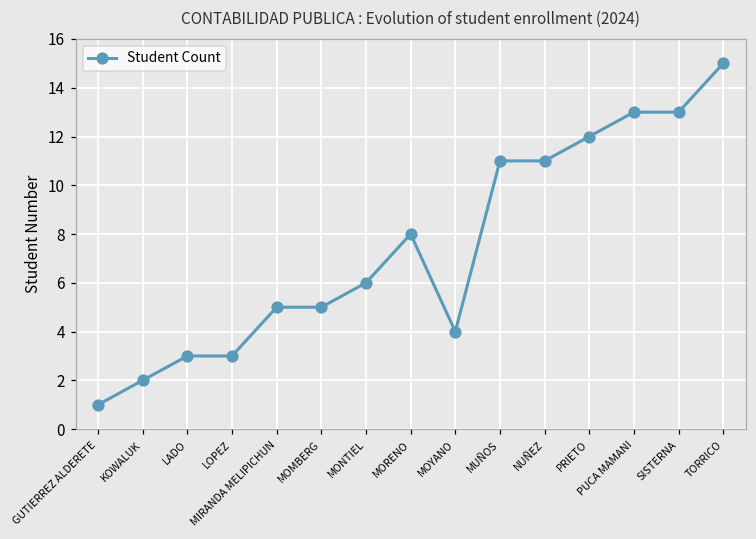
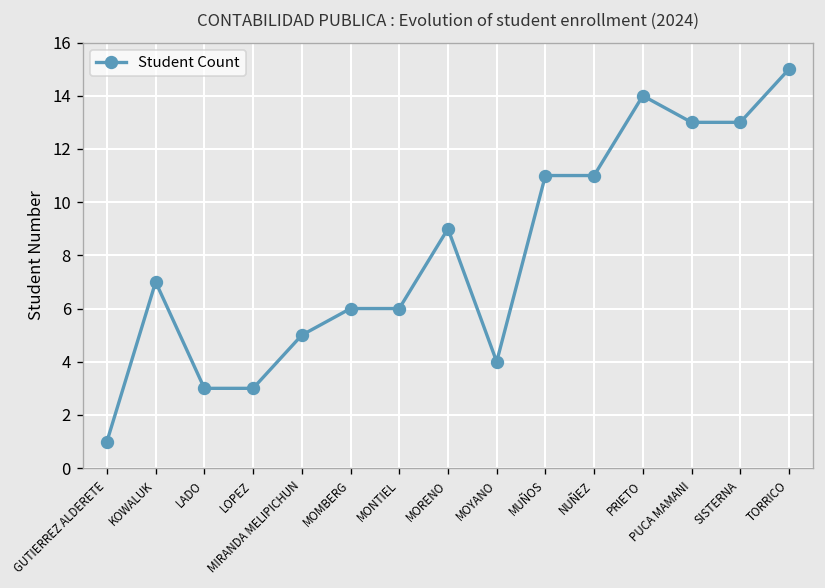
KOWALUK: 2 -> 7
MOMBERG: 5 -> 6
MORENO: 8 -> 9
PRIETO: 12 -> 14
